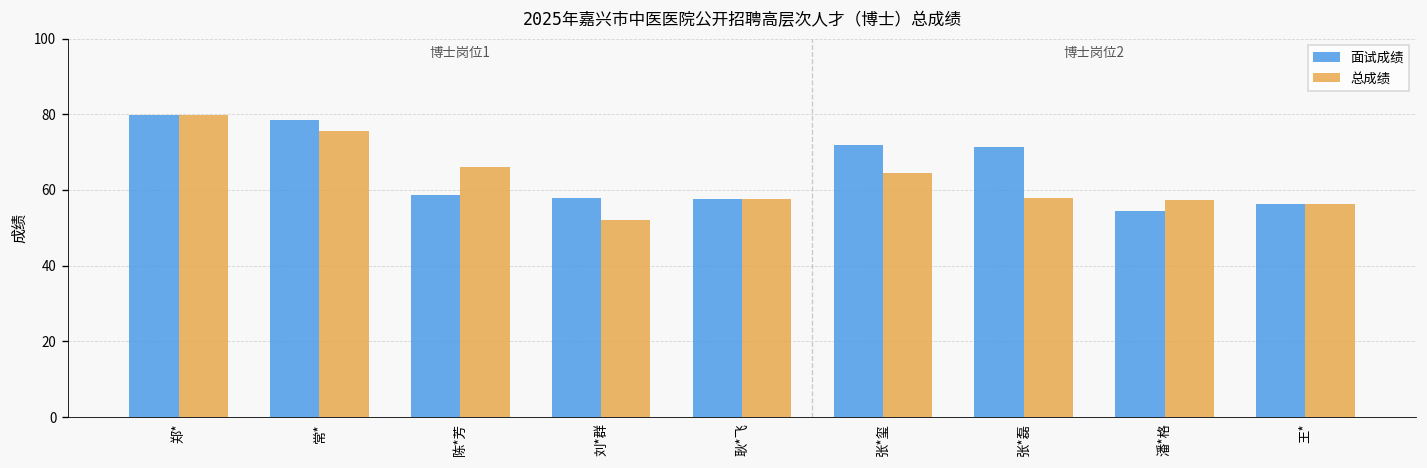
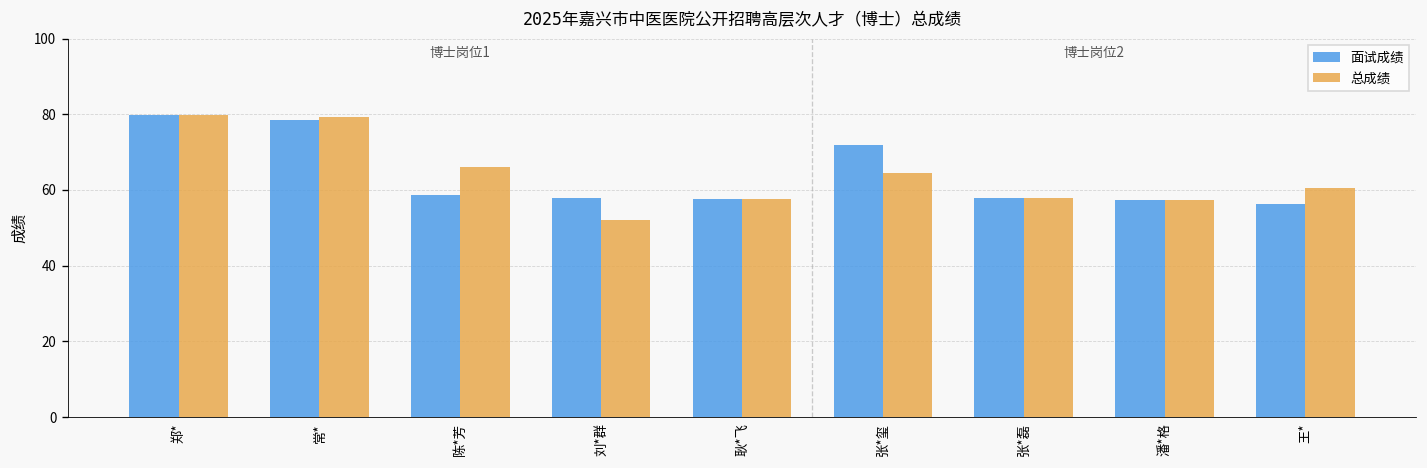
总成绩, 常*: 76 -> 79
面试成绩, 张*磊: 71 -> 58
面试成绩, 潘*格: 54 -> 57
总成绩, 王*: 56 -> 60
